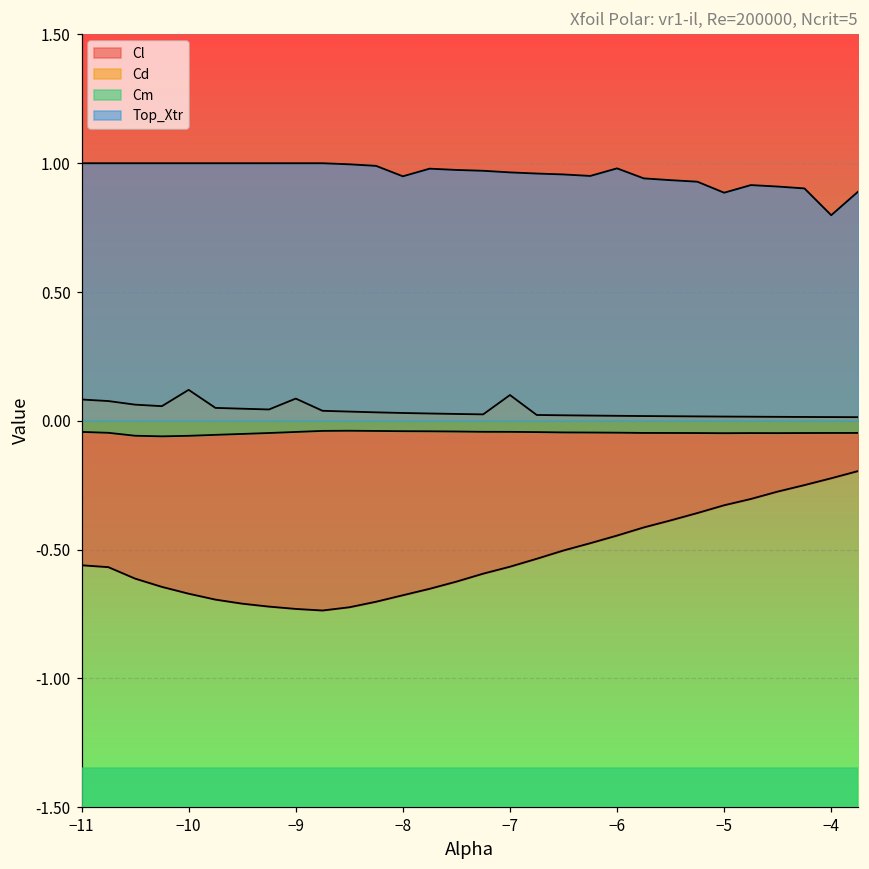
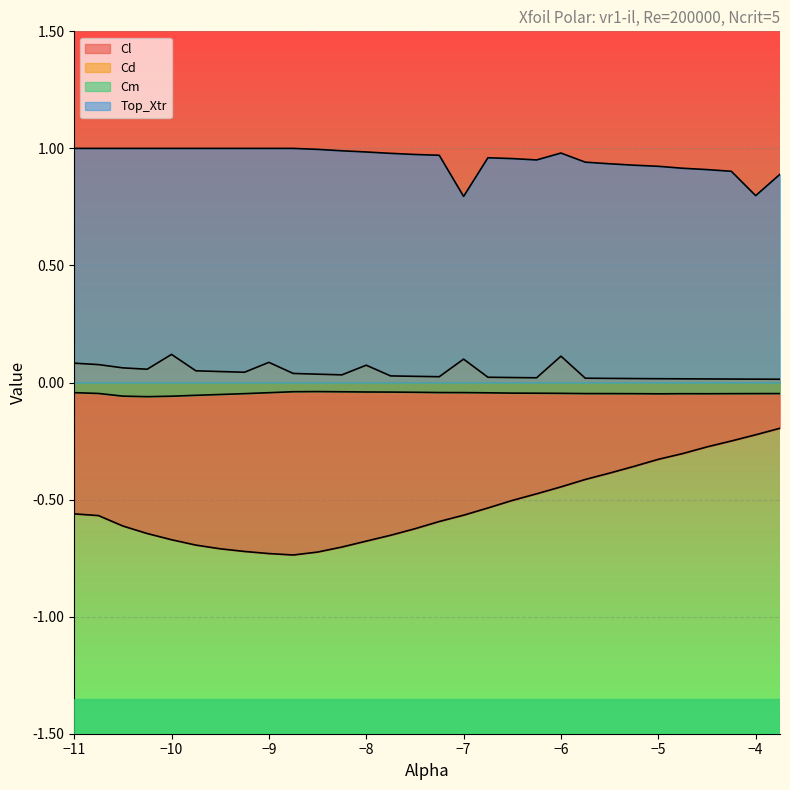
Cd, −8: 0.03 -> 0.07
Top_Xtr, −8: 0.95 -> 0.98
Top_Xtr, −7: 0.96 -> 0.80
Cd, −6: 0.02 -> 0.11
Top_Xtr, −5: 0.89 -> 0.92
